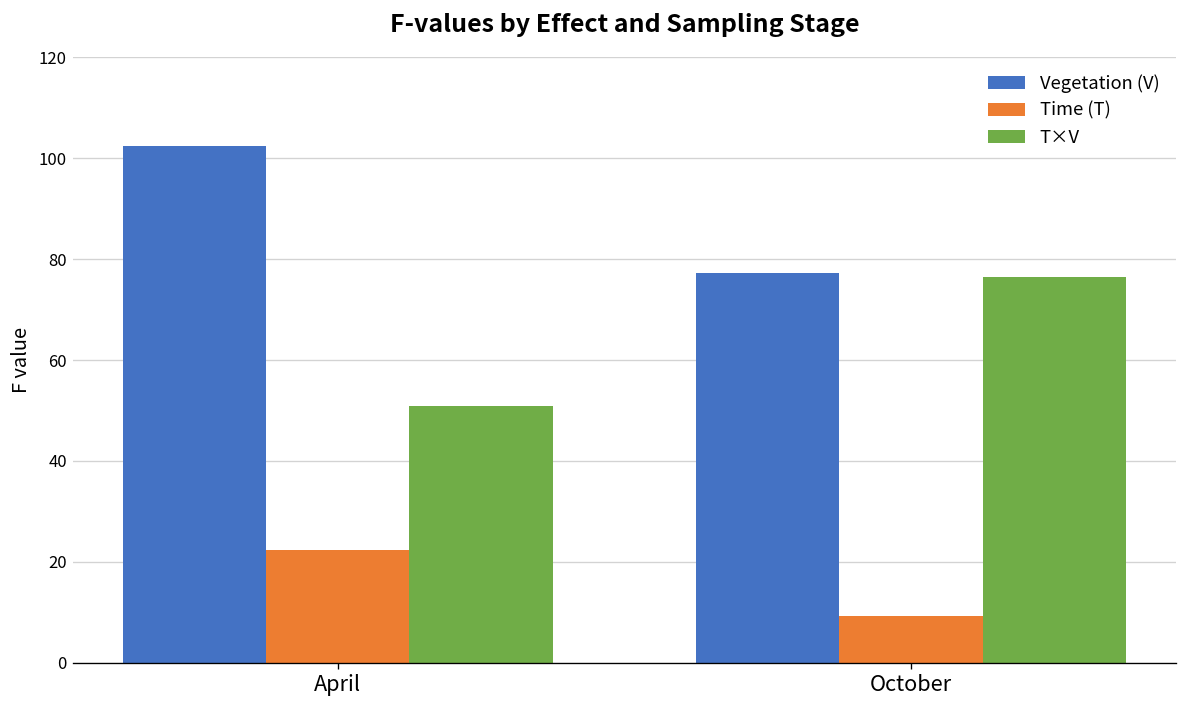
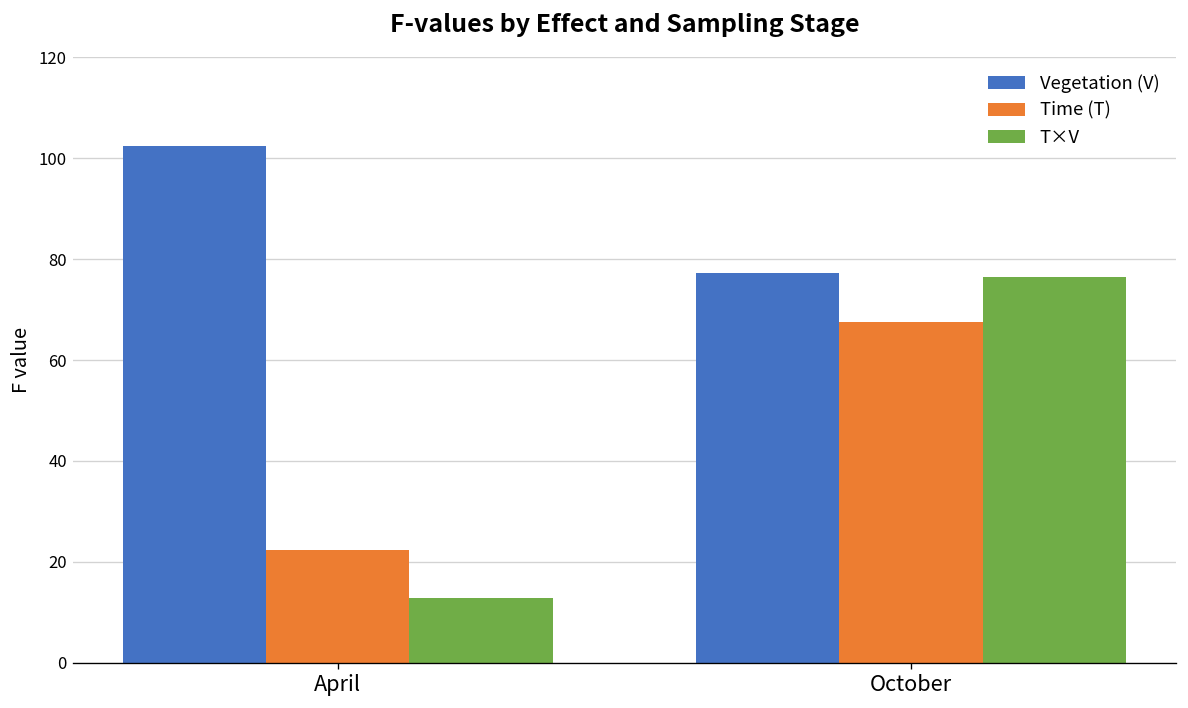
T×V, April: 51 -> 13
Time (T), October: 9 -> 68
